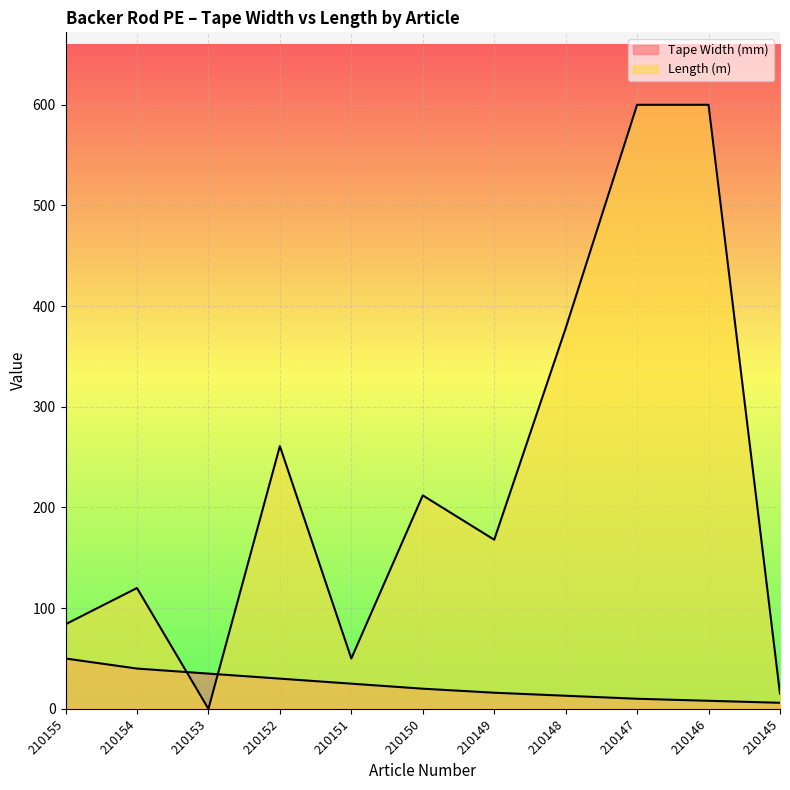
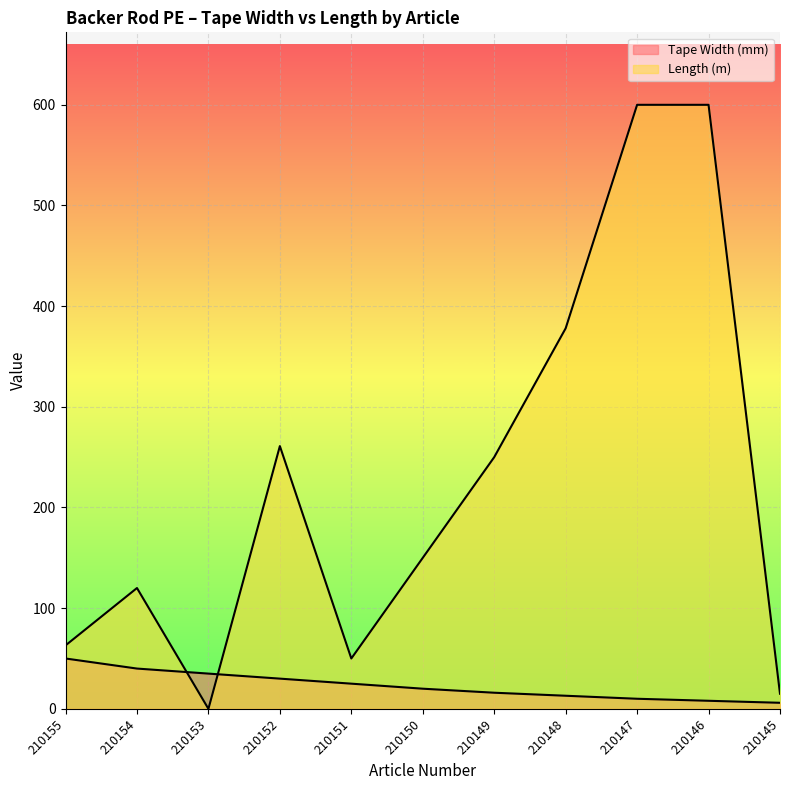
Length (m), 210155: 84 -> 63
Length (m), 210150: 212 -> 150
Length (m), 210149: 168 -> 250
